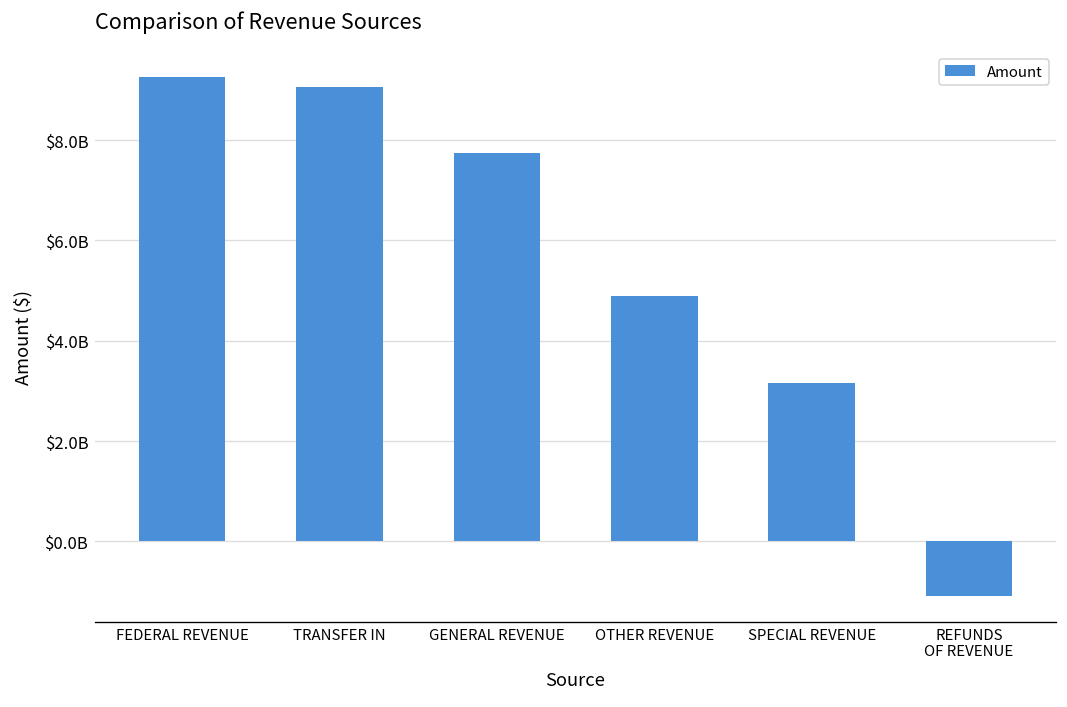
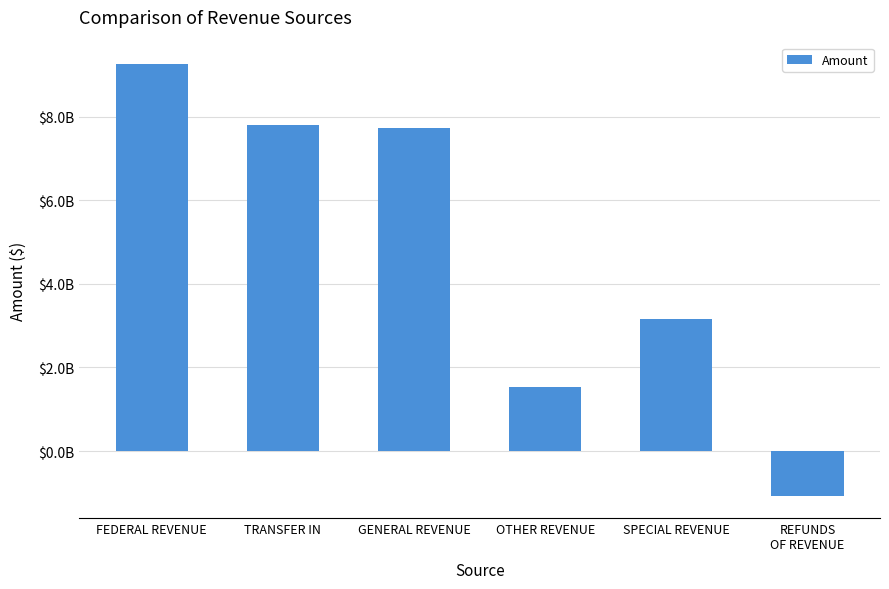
TRANSFER IN: $9100000000 -> $7800000000
OTHER REVENUE: $4900000000 -> $1500000000
